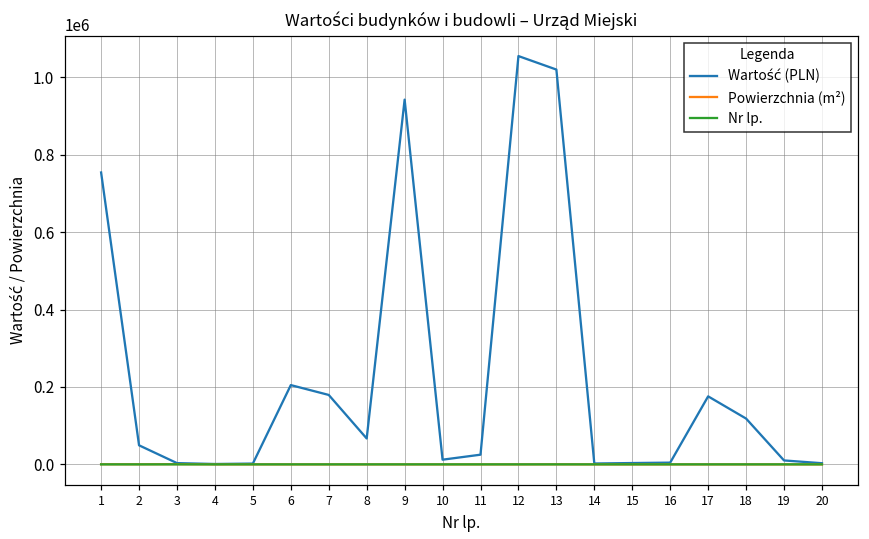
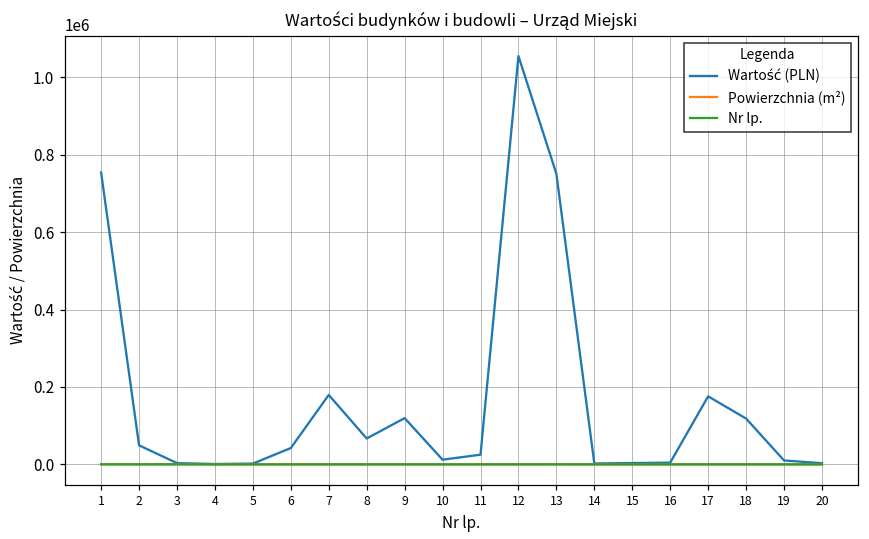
Wartość (PLN), 6: 200000 -> 40000
Wartość (PLN), 9: 940000 -> 120000
Wartość (PLN), 13: 1020000 -> 750000
